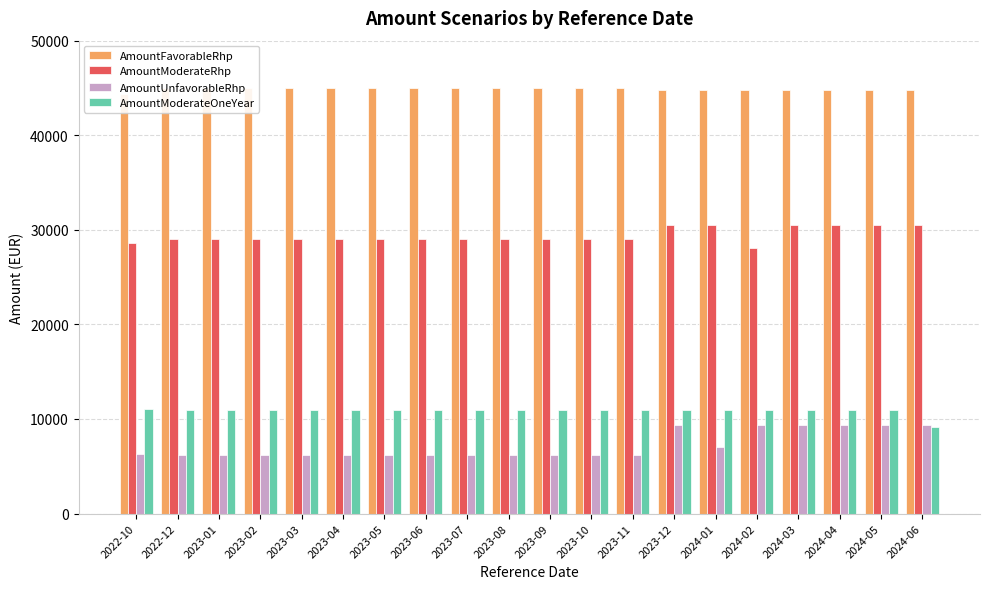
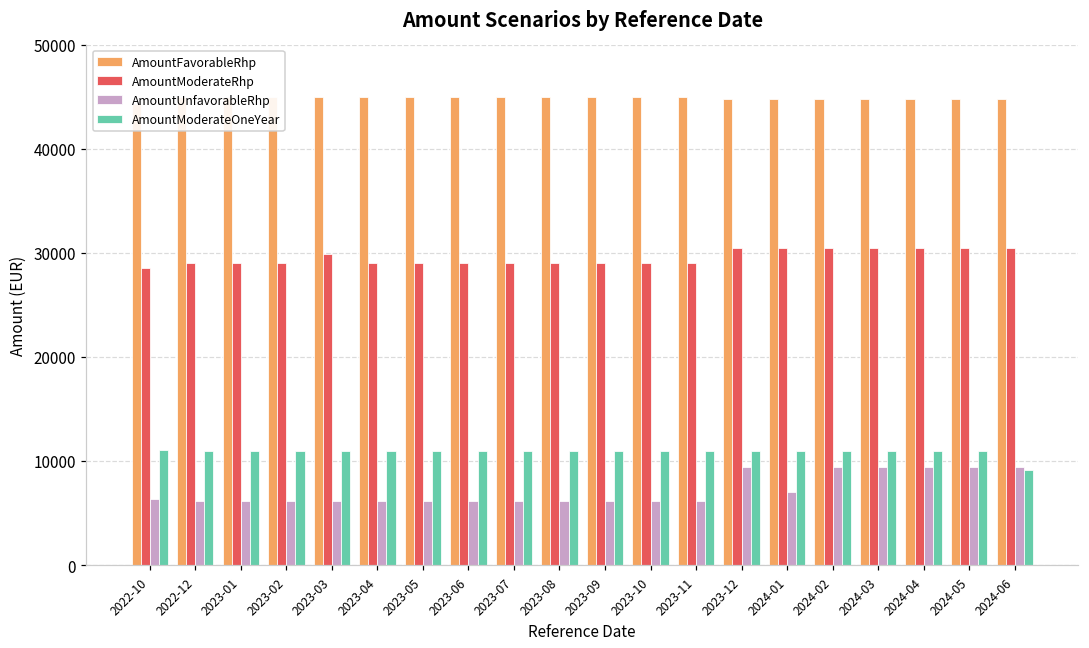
AmountModerateRhp, 2023-03: 29000 -> 30000
AmountModerateRhp, 2024-02: 28000 -> 30000
